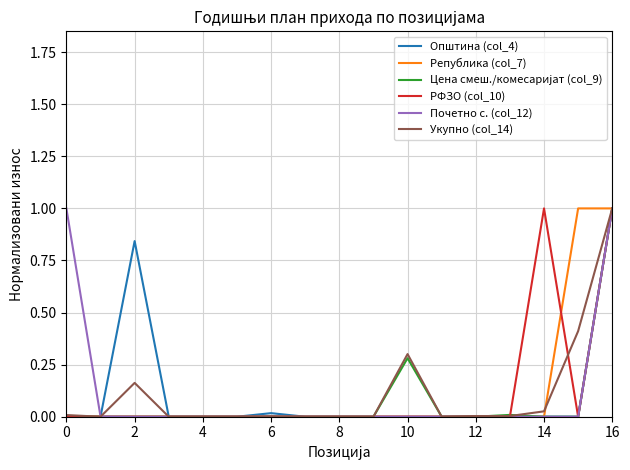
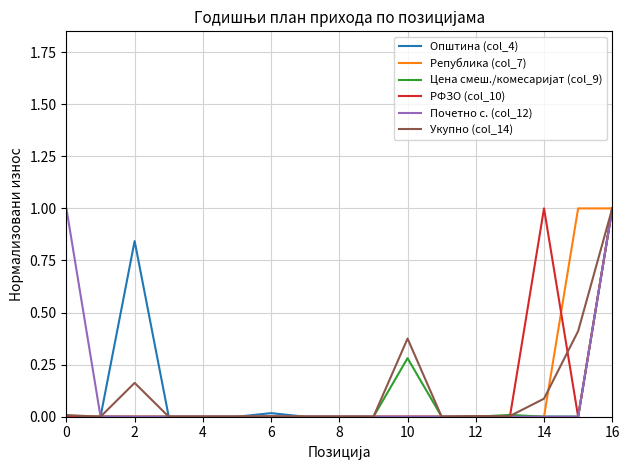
Укупно (col_14), 10: 0.30 -> 0.38
Укупно (col_14), 14: 0.03 -> 0.09
